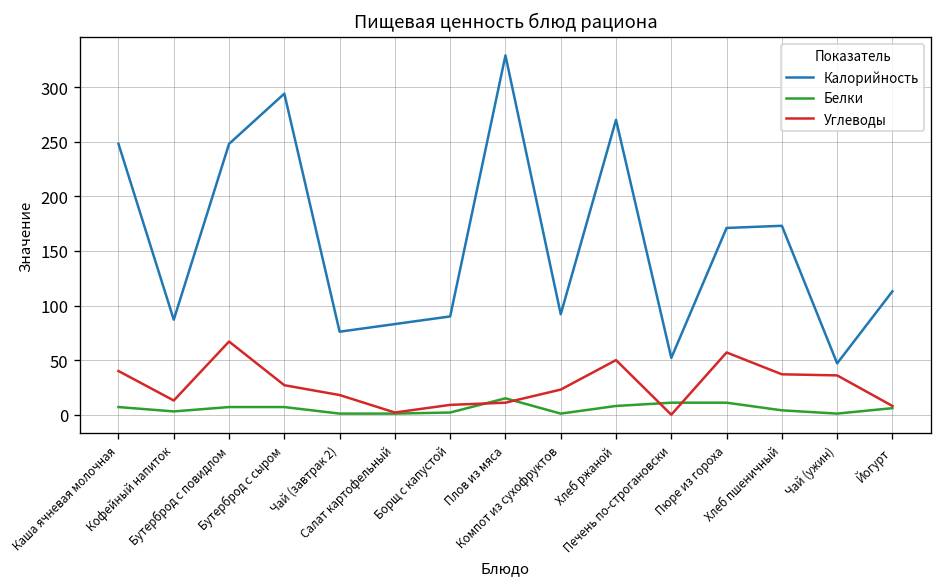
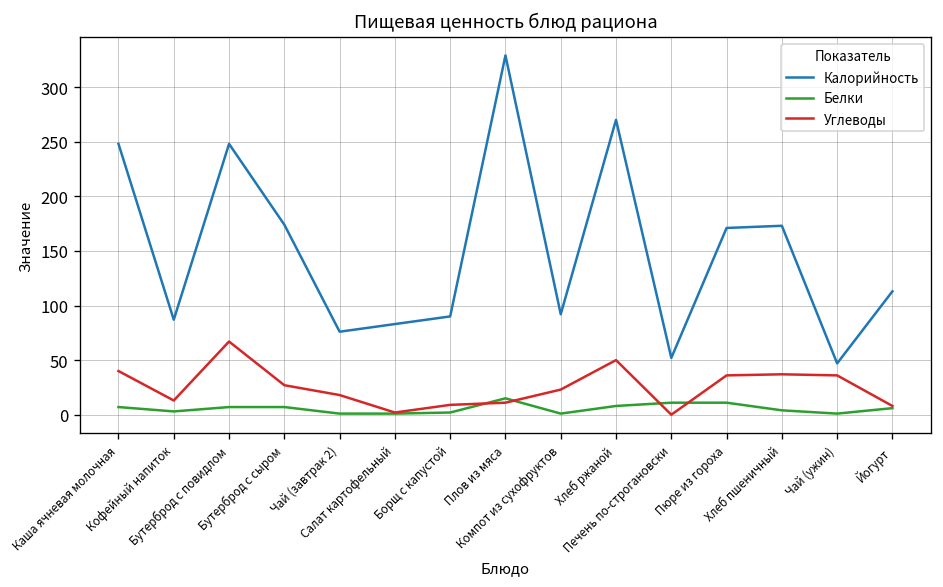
Калорийность, Бутерброд с сыром: 290 -> 170
Углеводы, Пюре из гороха: 60 -> 40
